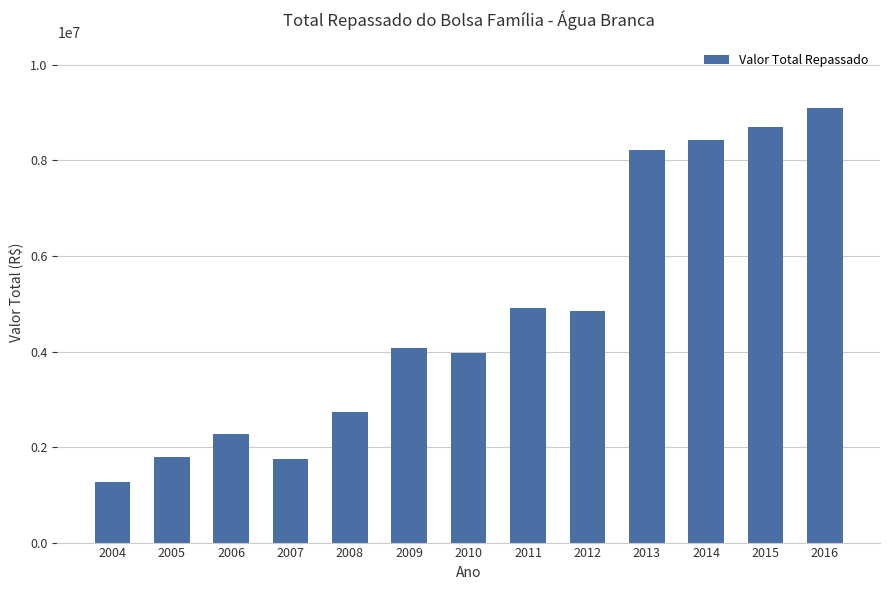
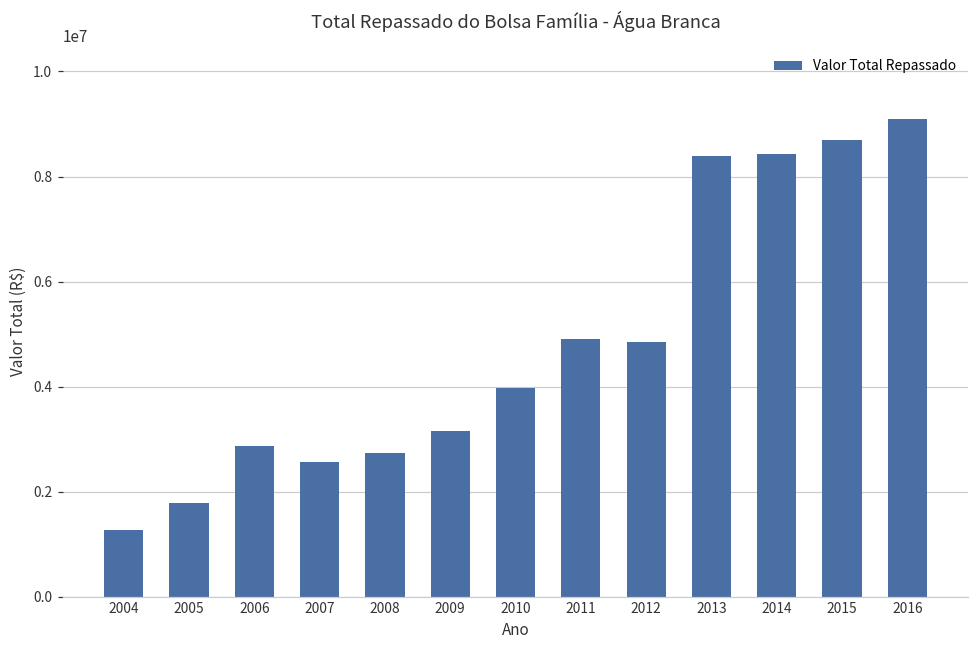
2006: 2300000 -> 2900000
2007: 1800000 -> 2600000
2009: 4100000 -> 3200000
2013: 8200000 -> 8400000
